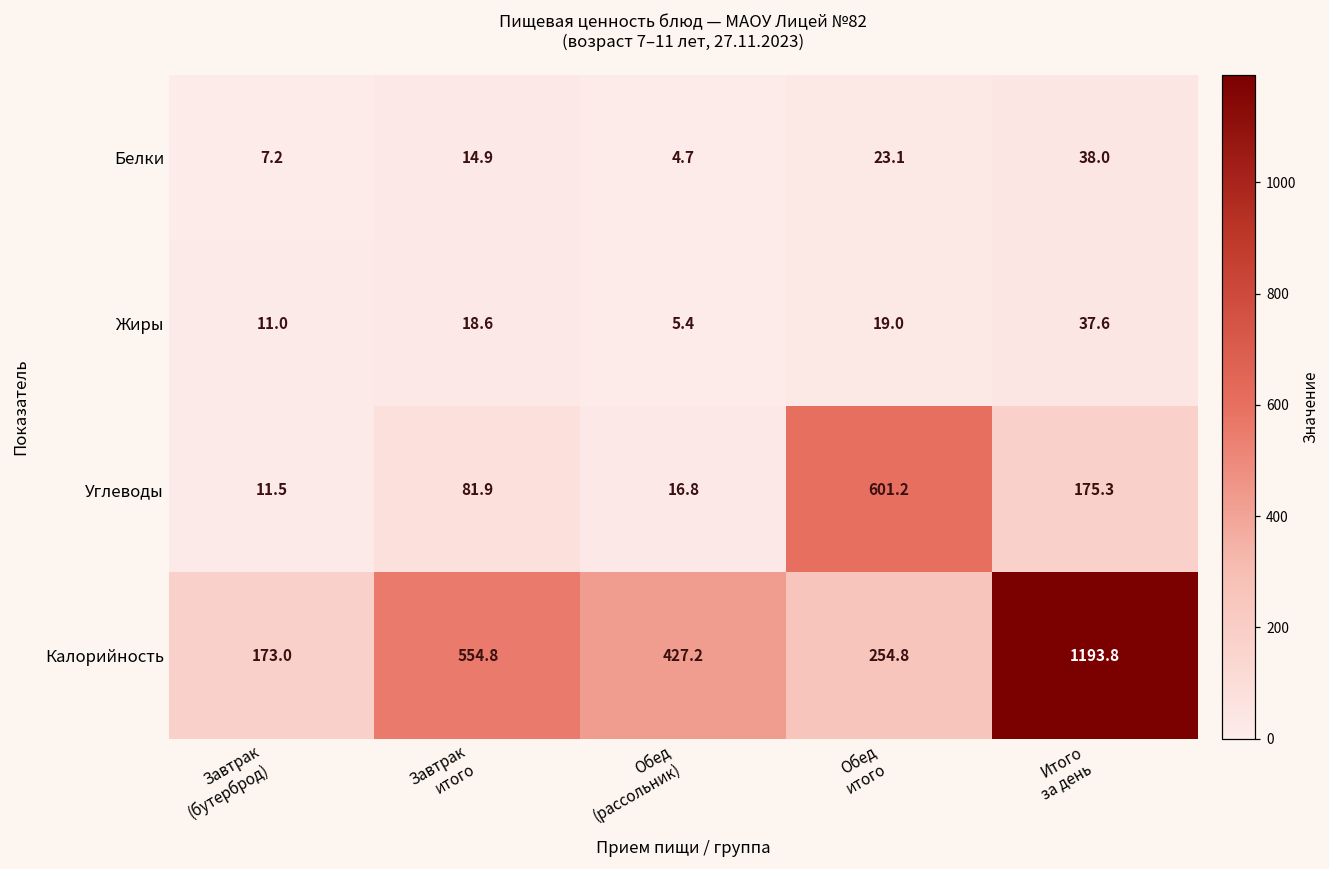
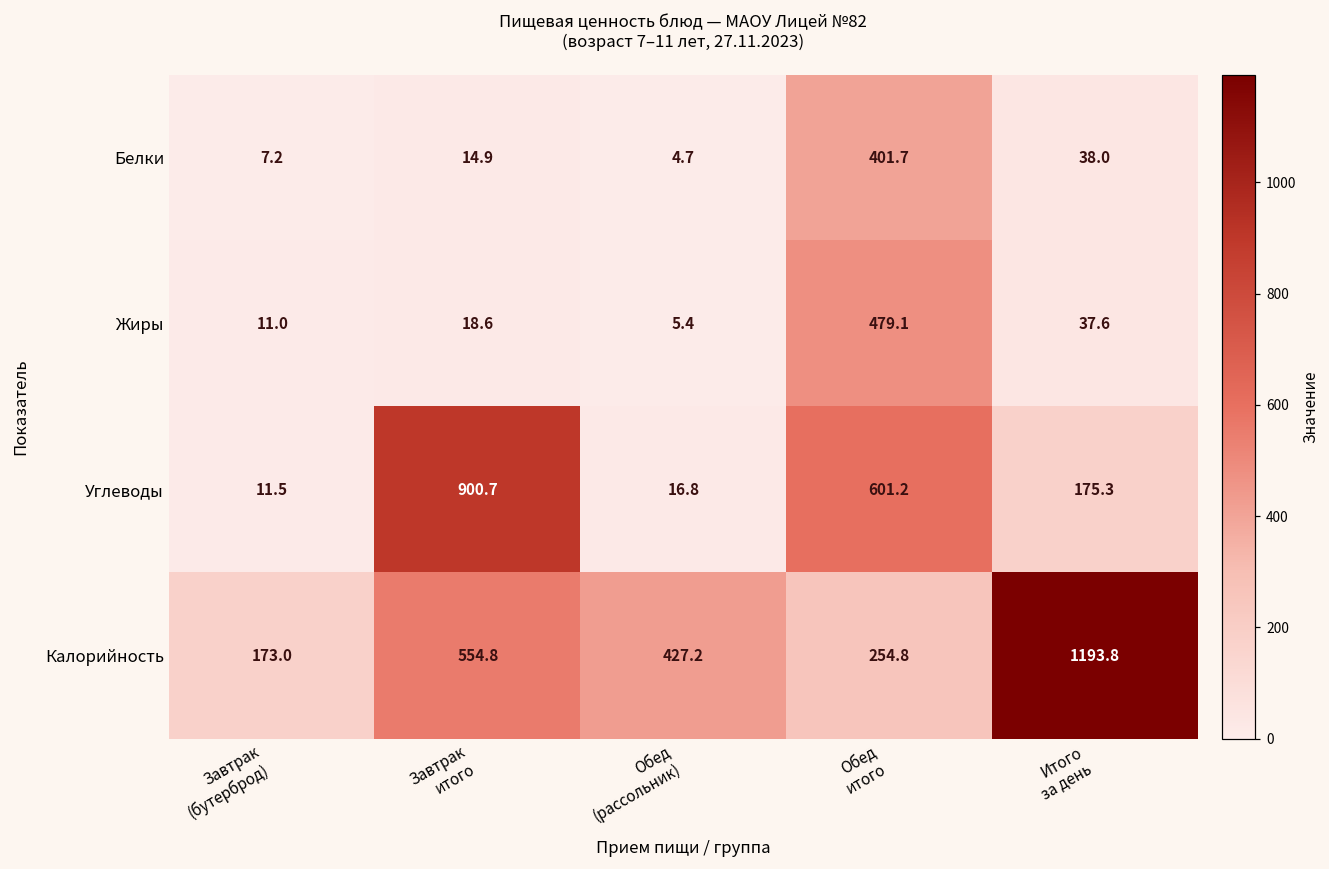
Белки, Обед итого: 23.1 -> 401.7
Жиры, Обед итого: 19.0 -> 479.1
Углеводы, Завтрак итого: 81.9 -> 900.7
